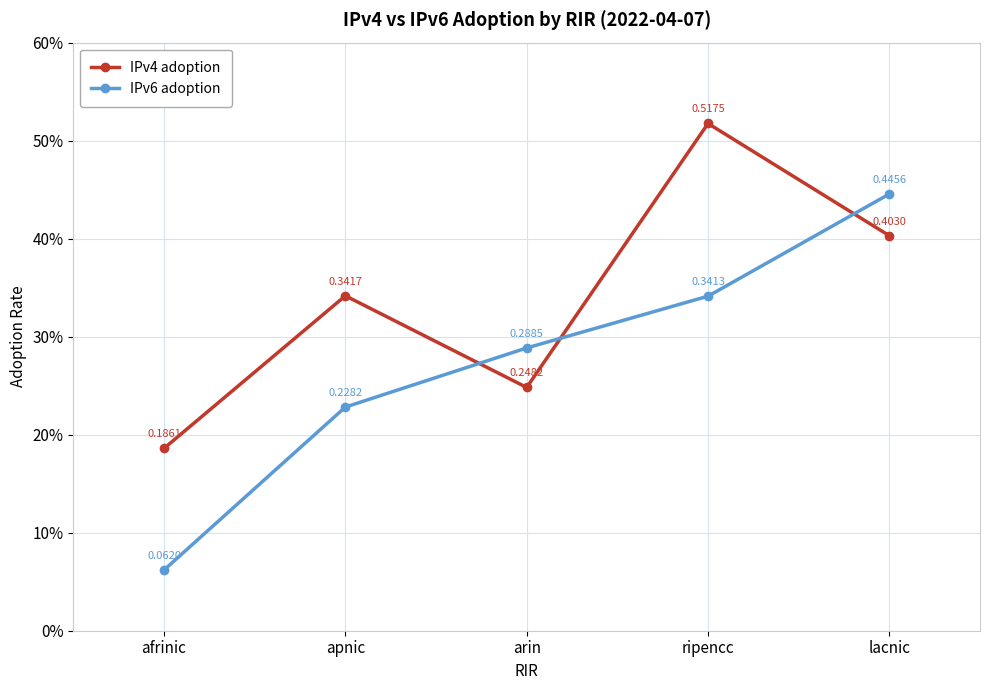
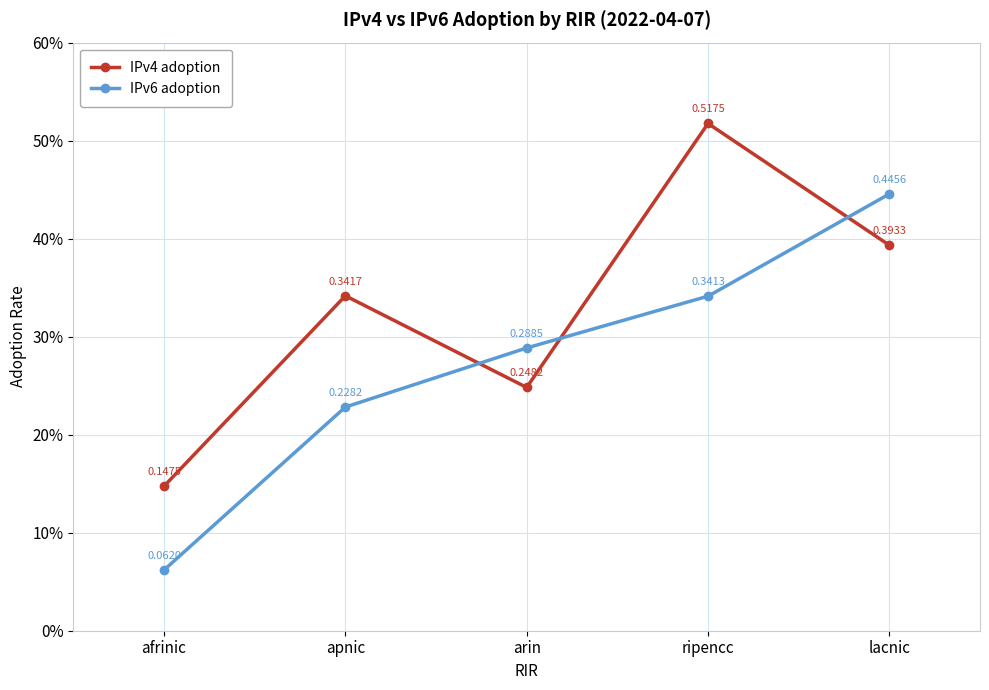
IPv4 adoption, afrinic: 0.1861 -> 0.1475
IPv4 adoption, lacnic: 0.4030 -> 0.3933
